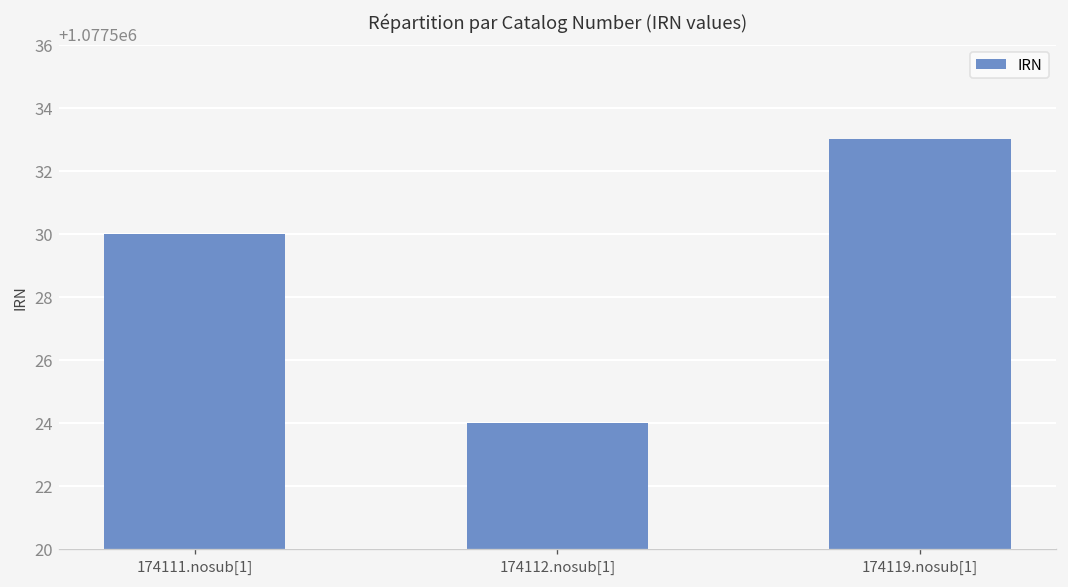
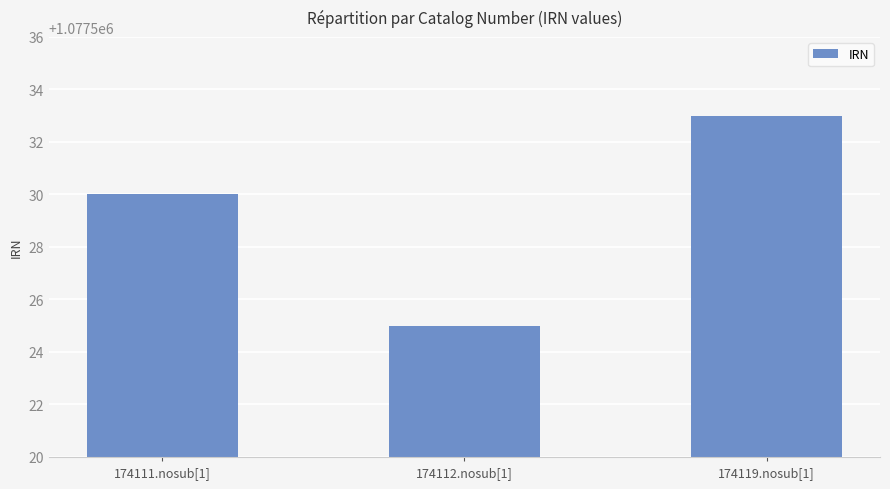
174112.nosub[1]: 1077524 -> 1077525
